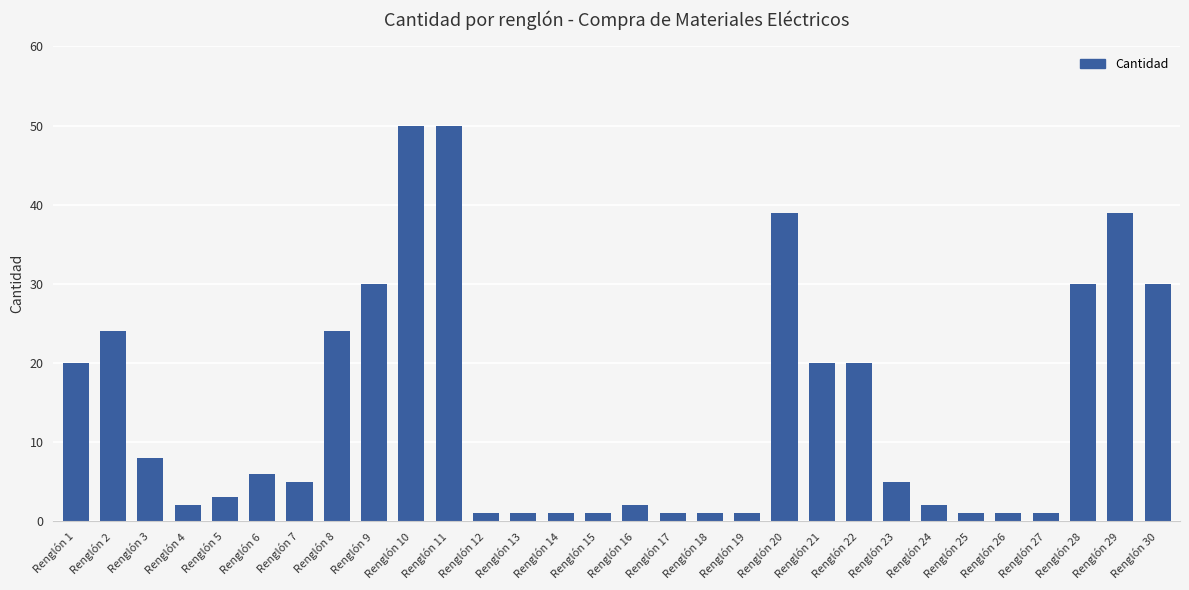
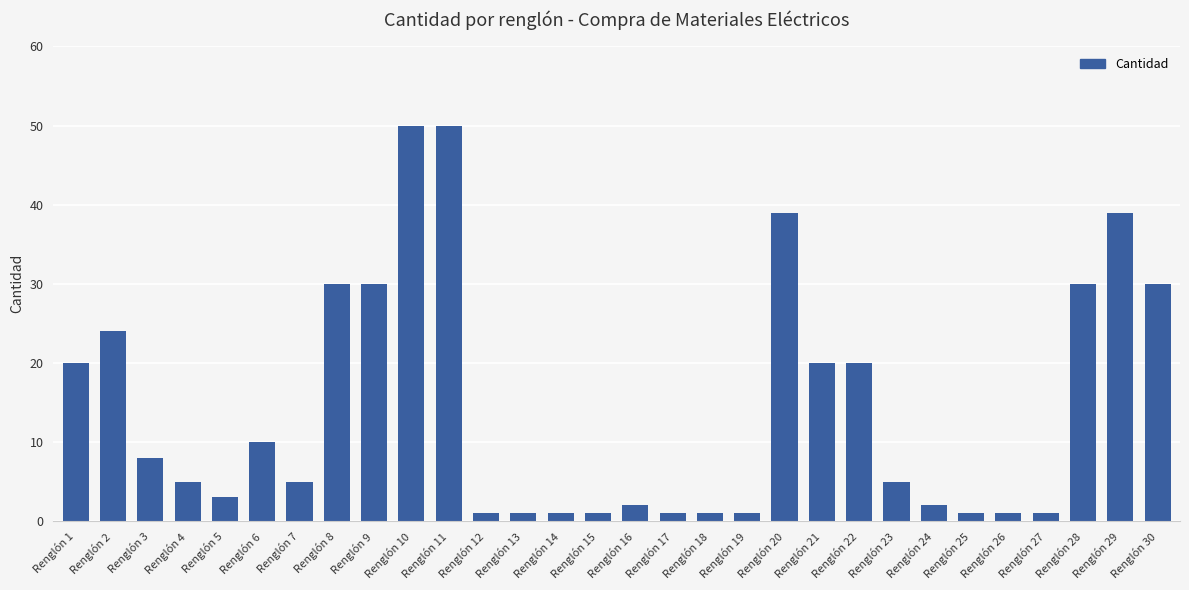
Renglón 4: 2 -> 5
Renglón 6: 6 -> 10
Renglón 8: 24 -> 30
